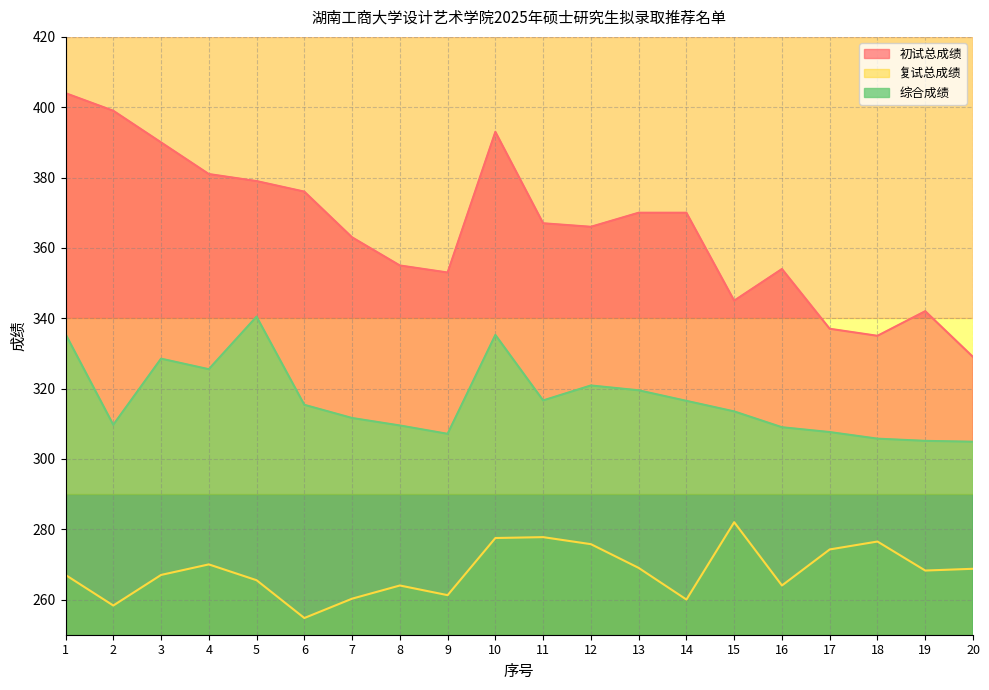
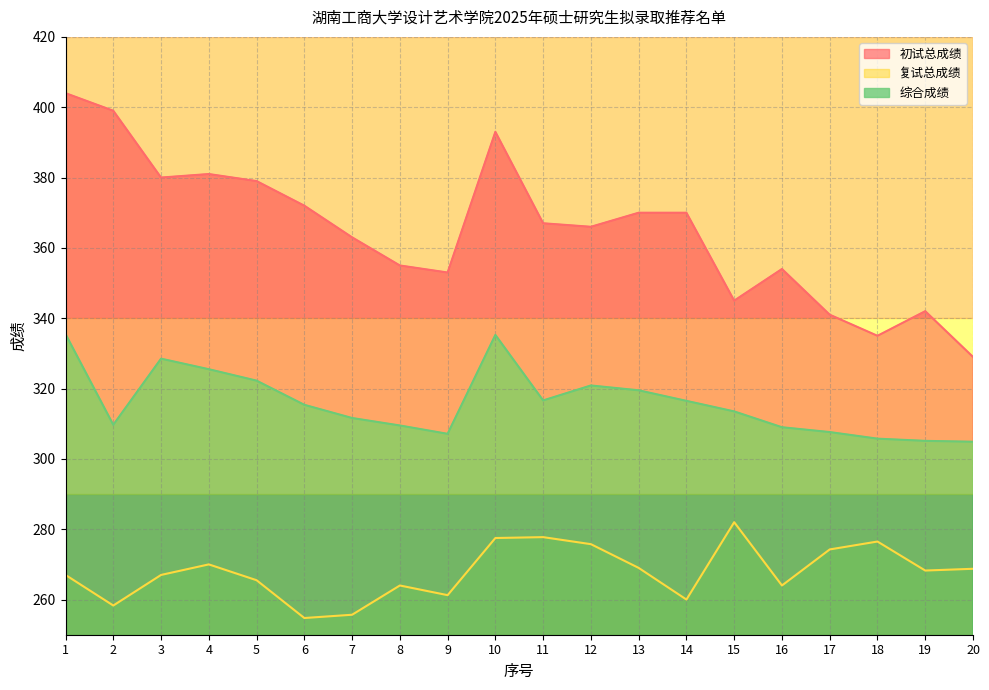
初试总成绩, 3: 390 -> 380
综合成绩, 5: 340 -> 322
初试总成绩, 6: 376 -> 372
复试总成绩, 7: 260 -> 256
初试总成绩, 17: 337 -> 341
